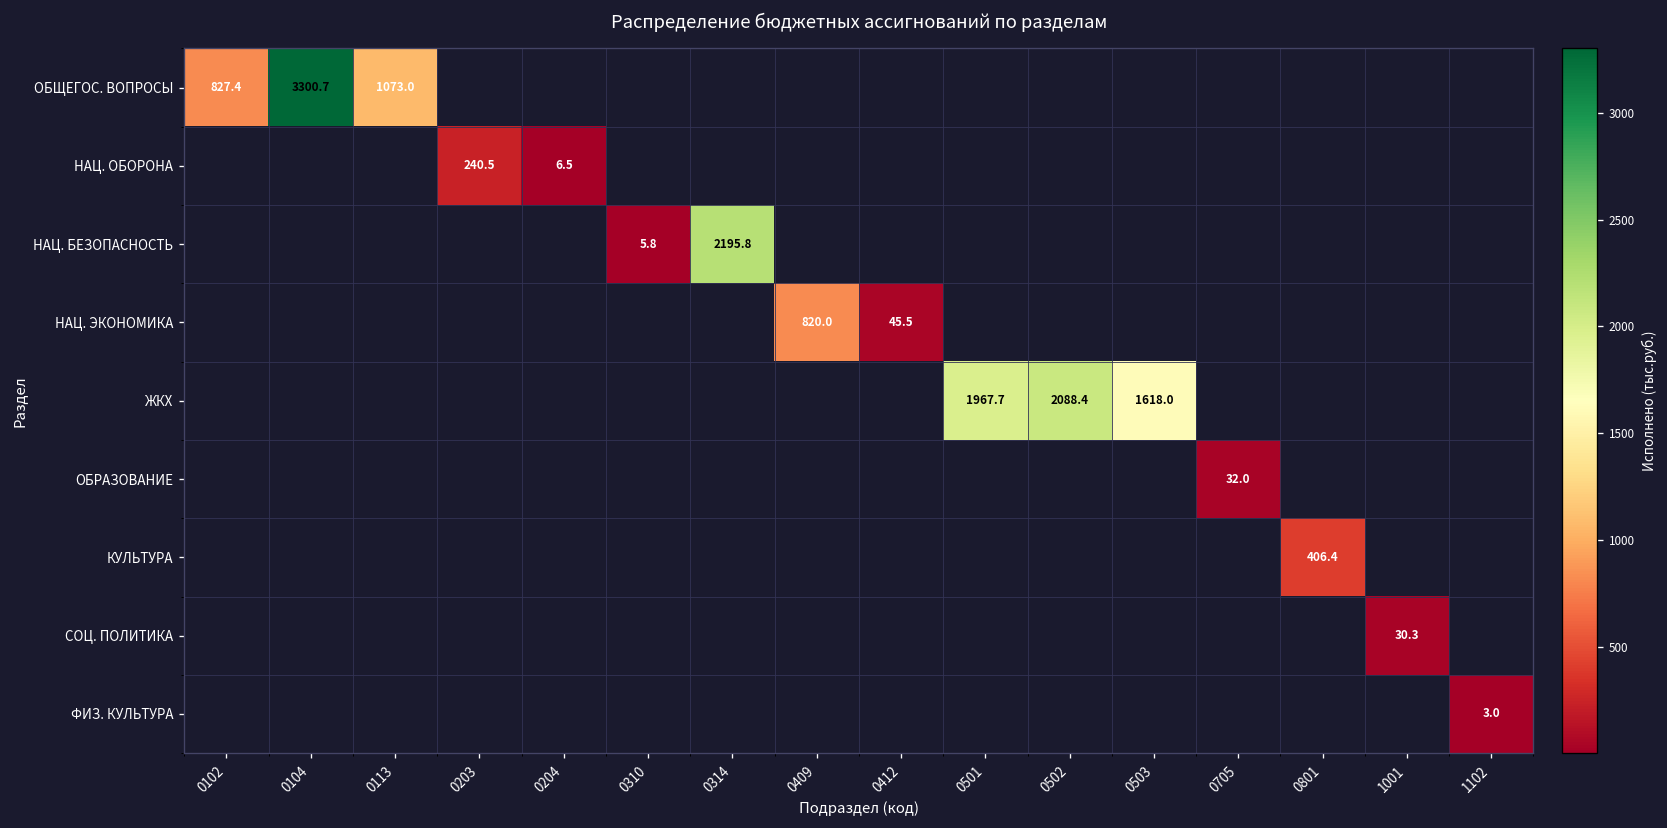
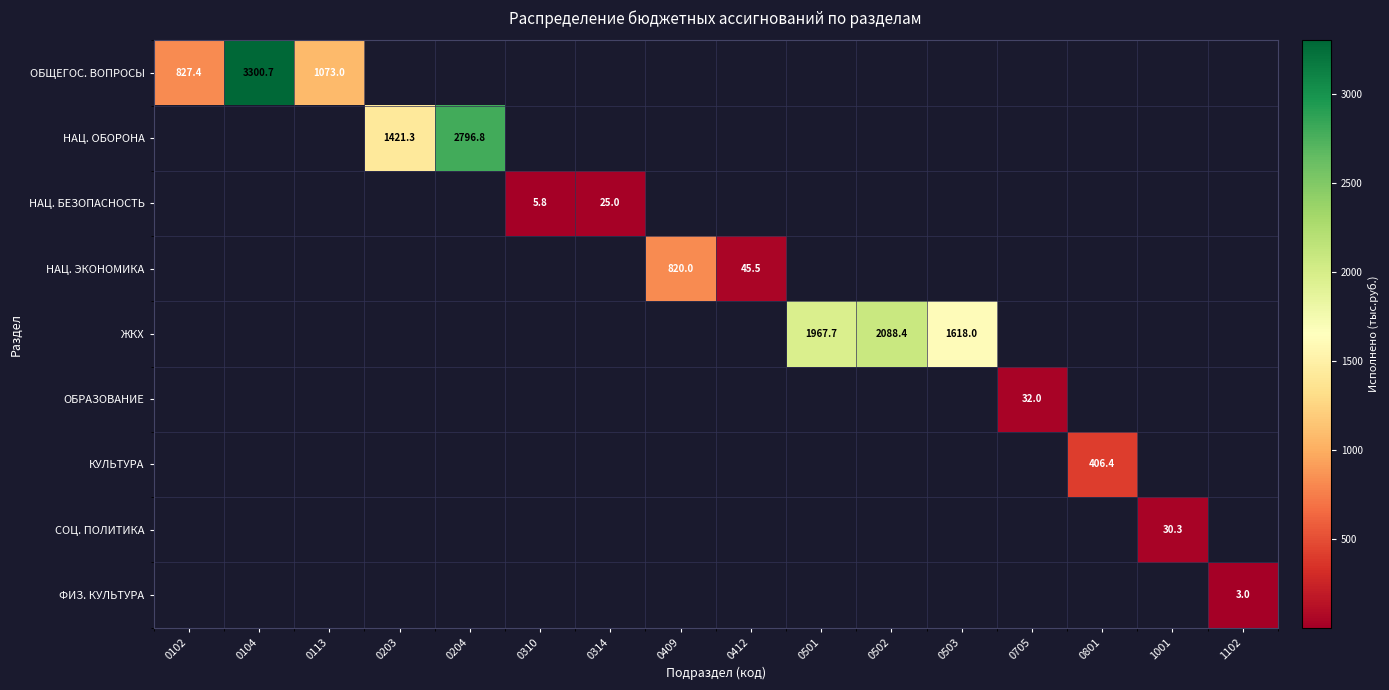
НАЦ. ОБОРОНА, 0203: 240.5 -> 1421.3
НАЦ. ОБОРОНА, 0204: 6.5 -> 2796.8
НАЦ. БЕЗОПАСНОСТЬ, 0314: 2195.8 -> 25.0
